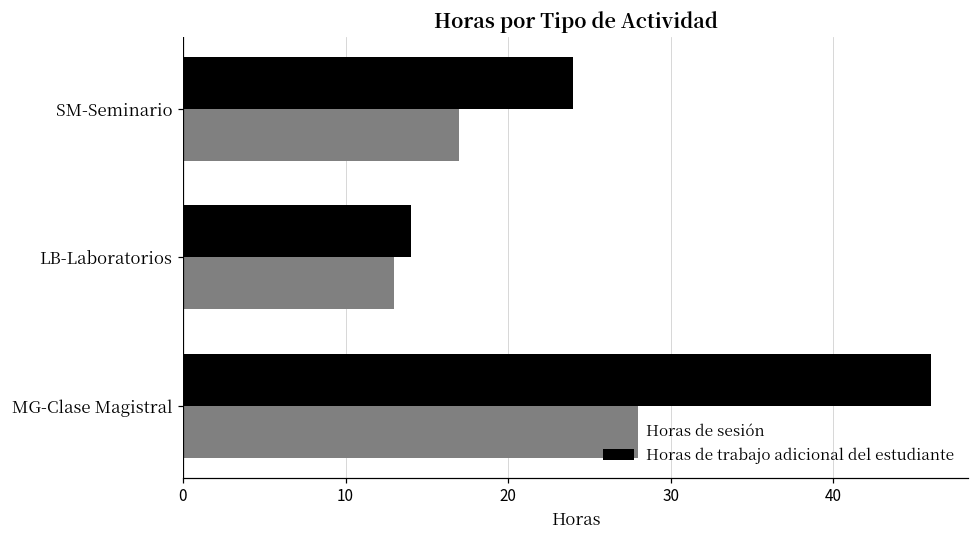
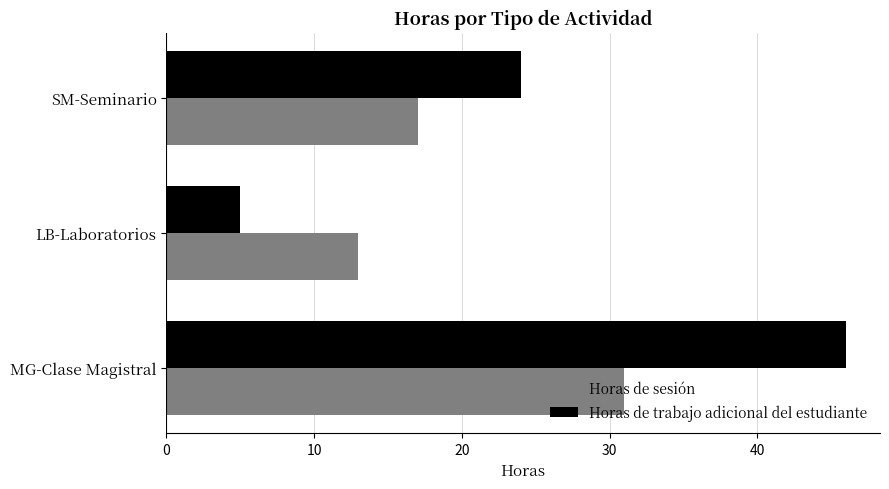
Horas de trabajo adicional del estudiante, LB-Laboratorios: 14 -> 5
Horas de sesión, MG-Clase Magistral: 28 -> 31
